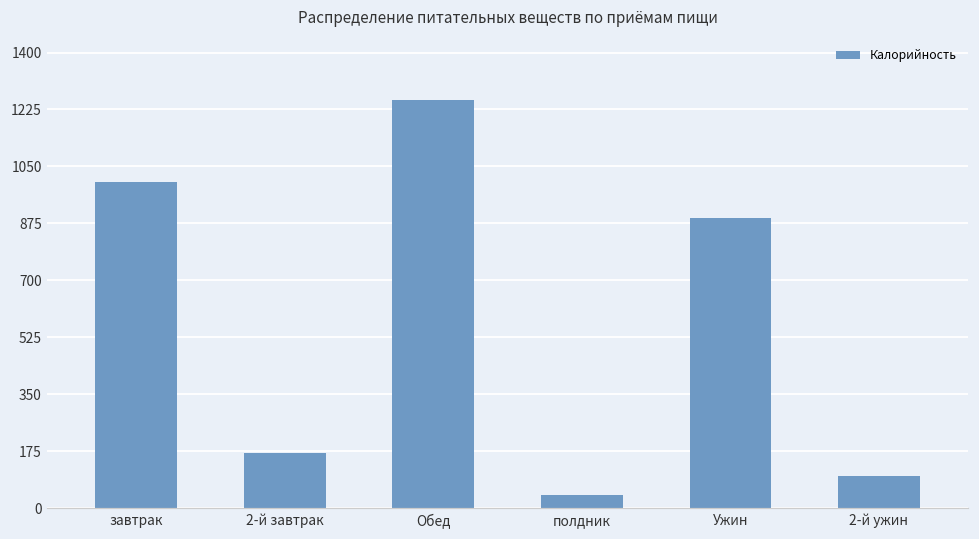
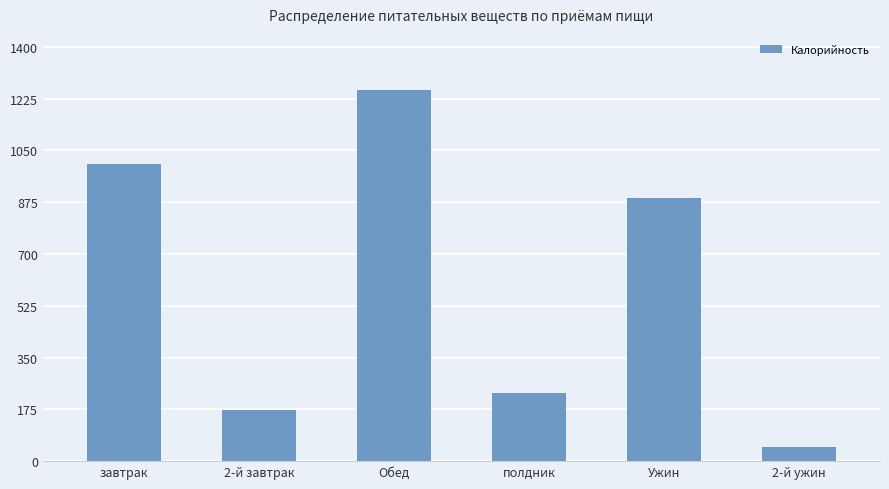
полдник: 40 -> 230
2-й ужин: 100 -> 50
